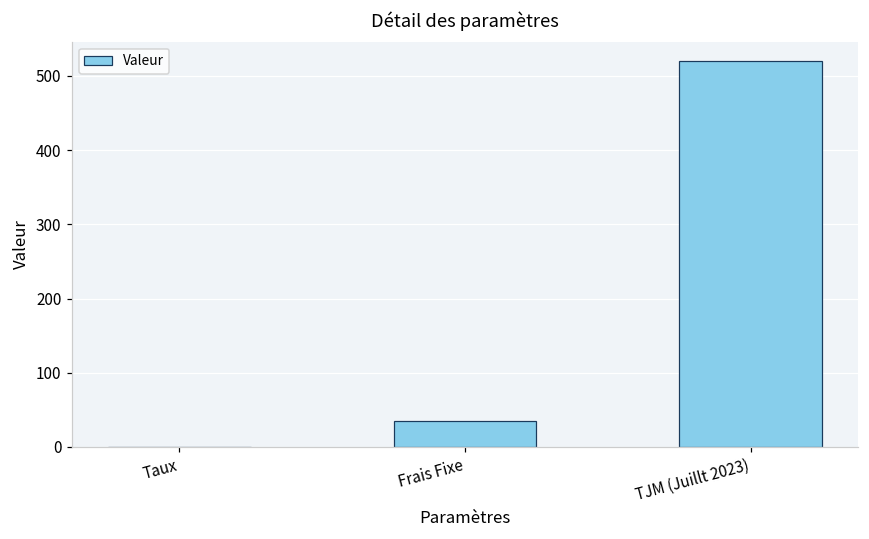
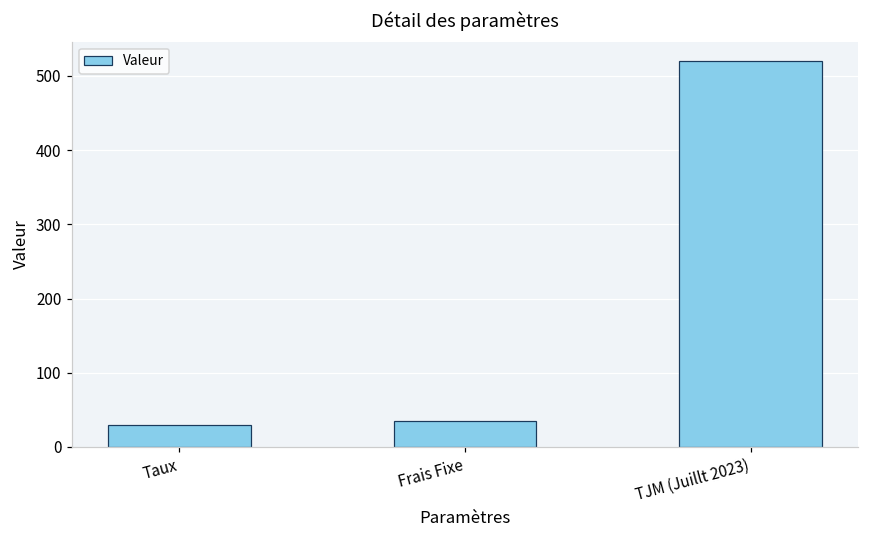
Taux: 0 -> 30
